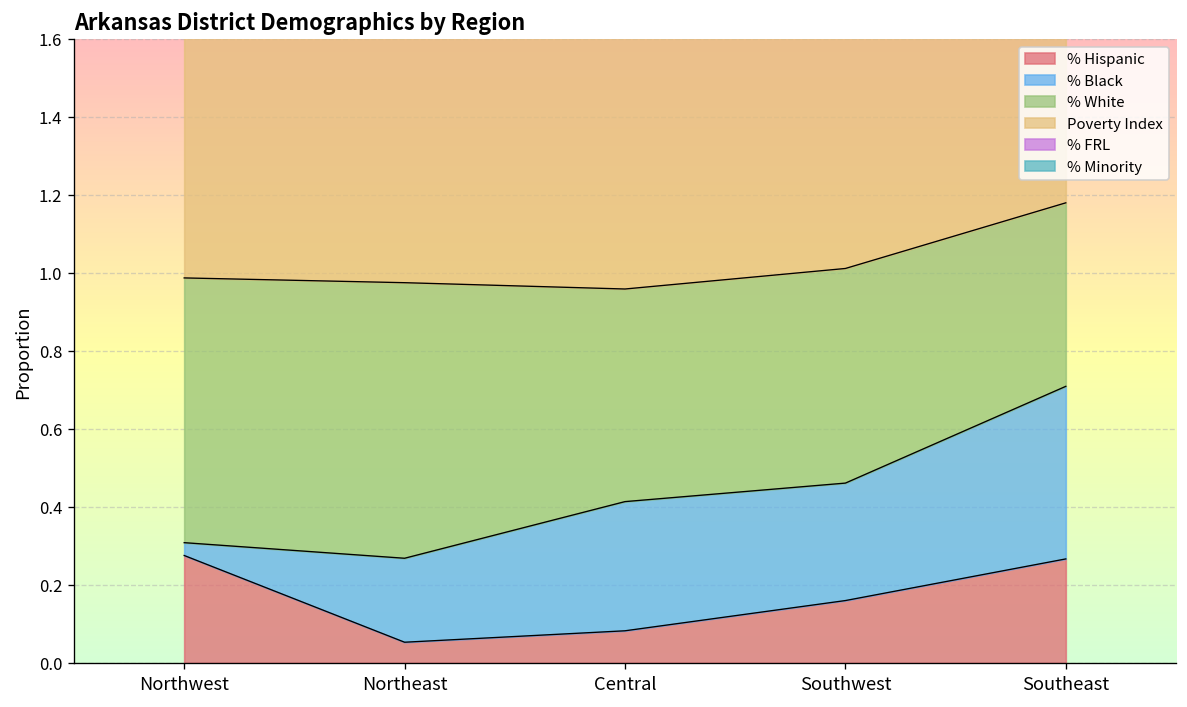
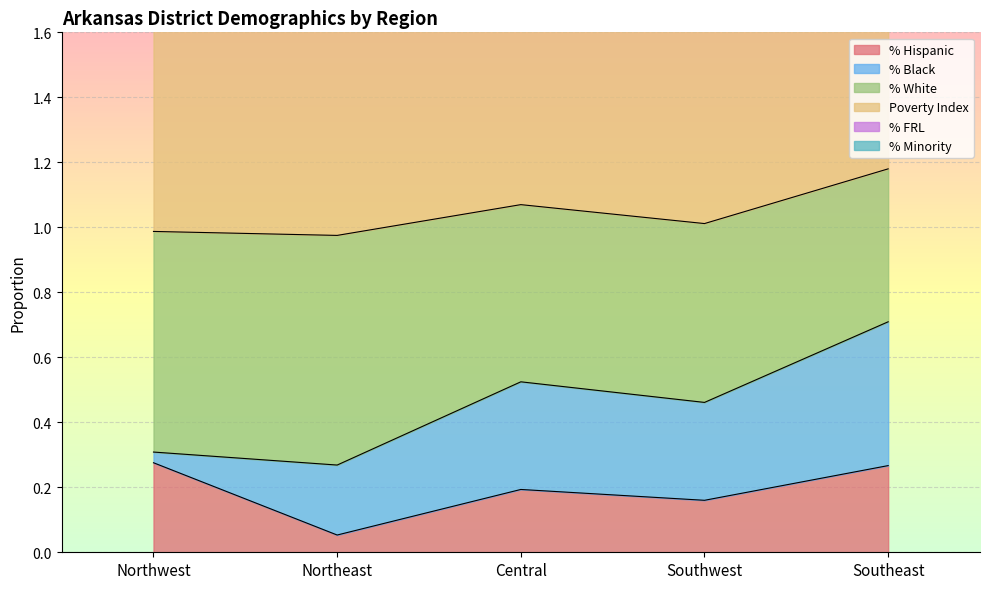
% Hispanic, Central: 0.08 -> 0.19
